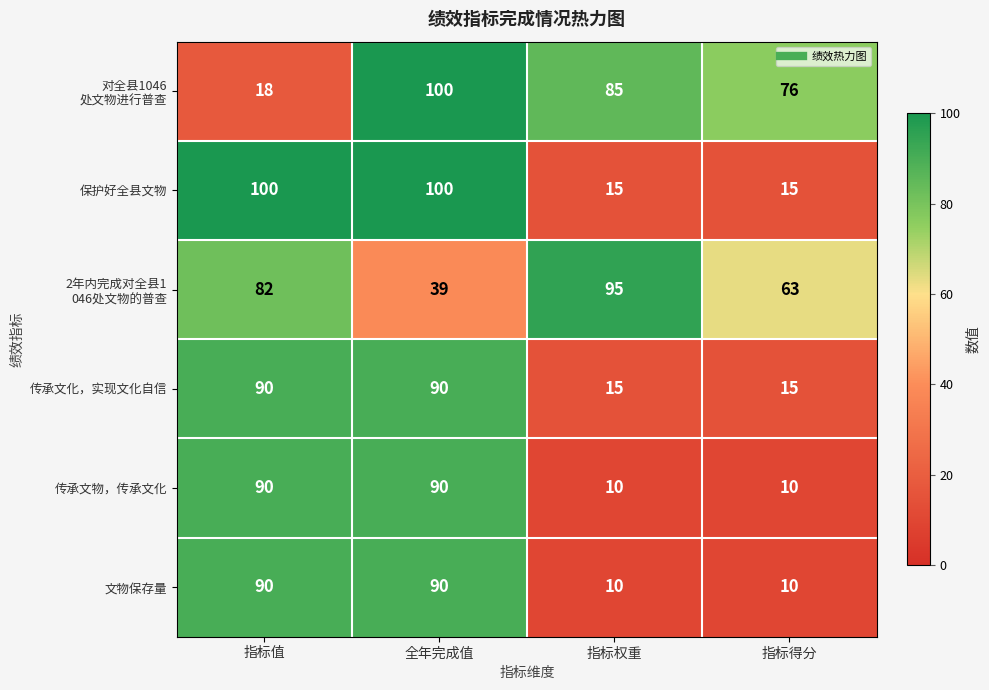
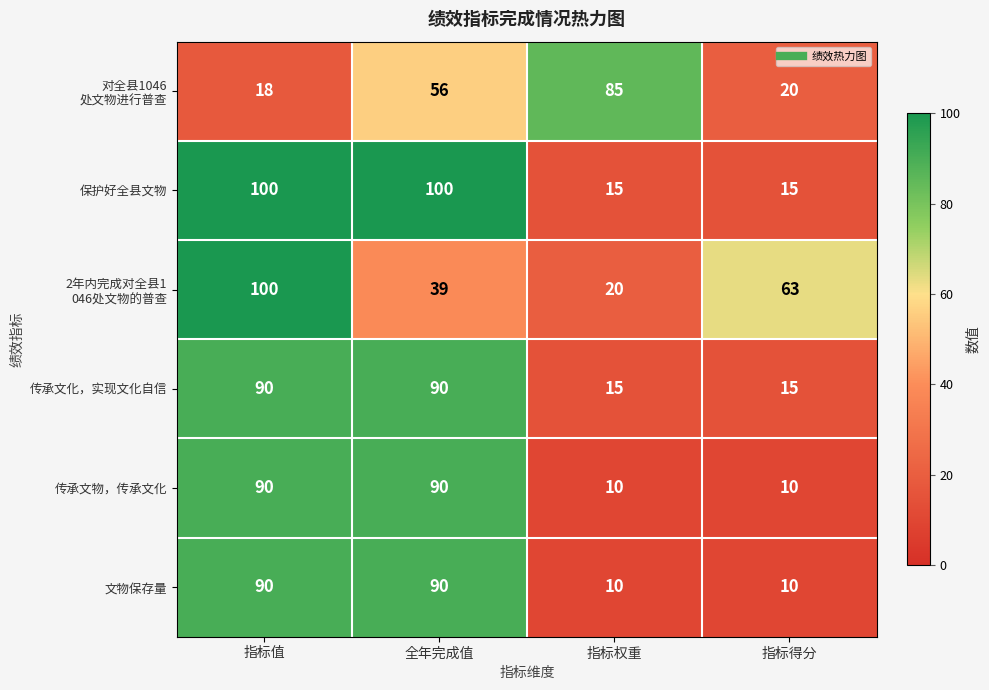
对全县1046 处文物进行普查, 全年完成值: 100 -> 56
对全县1046 处文物进行普查, 指标得分: 76 -> 20
2年内完成对全县1 046处文物的普查, 指标值: 82 -> 100
2年内完成对全县1 046处文物的普查, 指标权重: 95 -> 20
